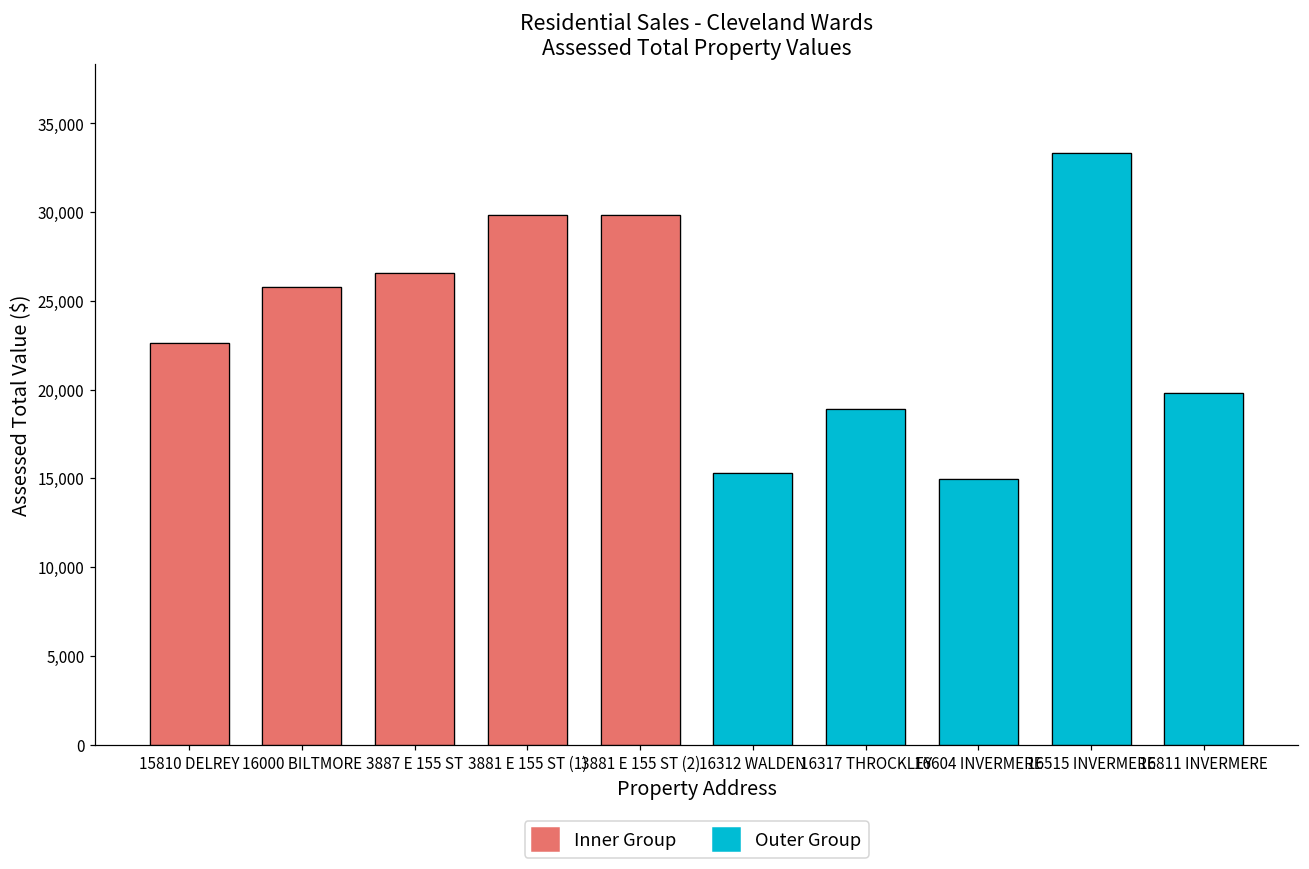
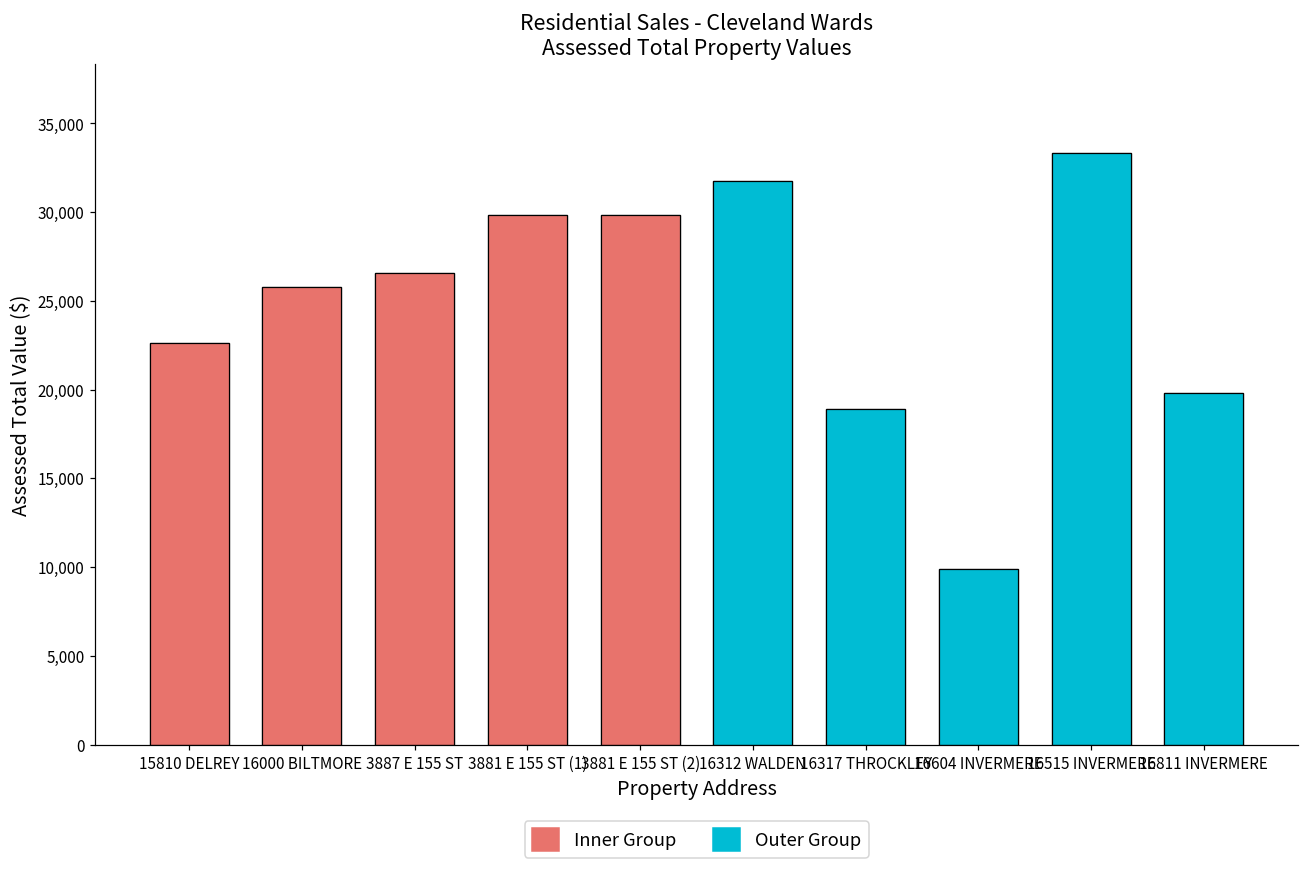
Outer Group, 16312 WALDEN: 15,300 -> 31,800
Outer Group, 16604 INVERMERE: 14,900 -> 9,900
